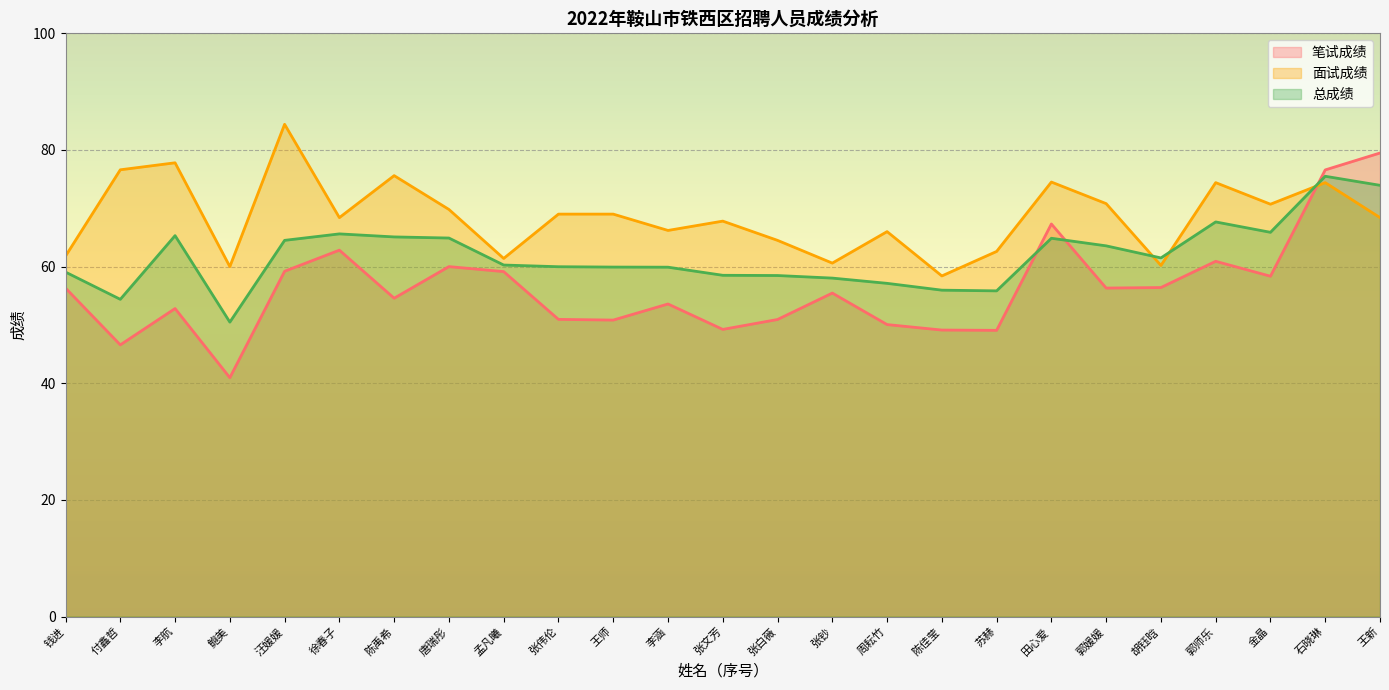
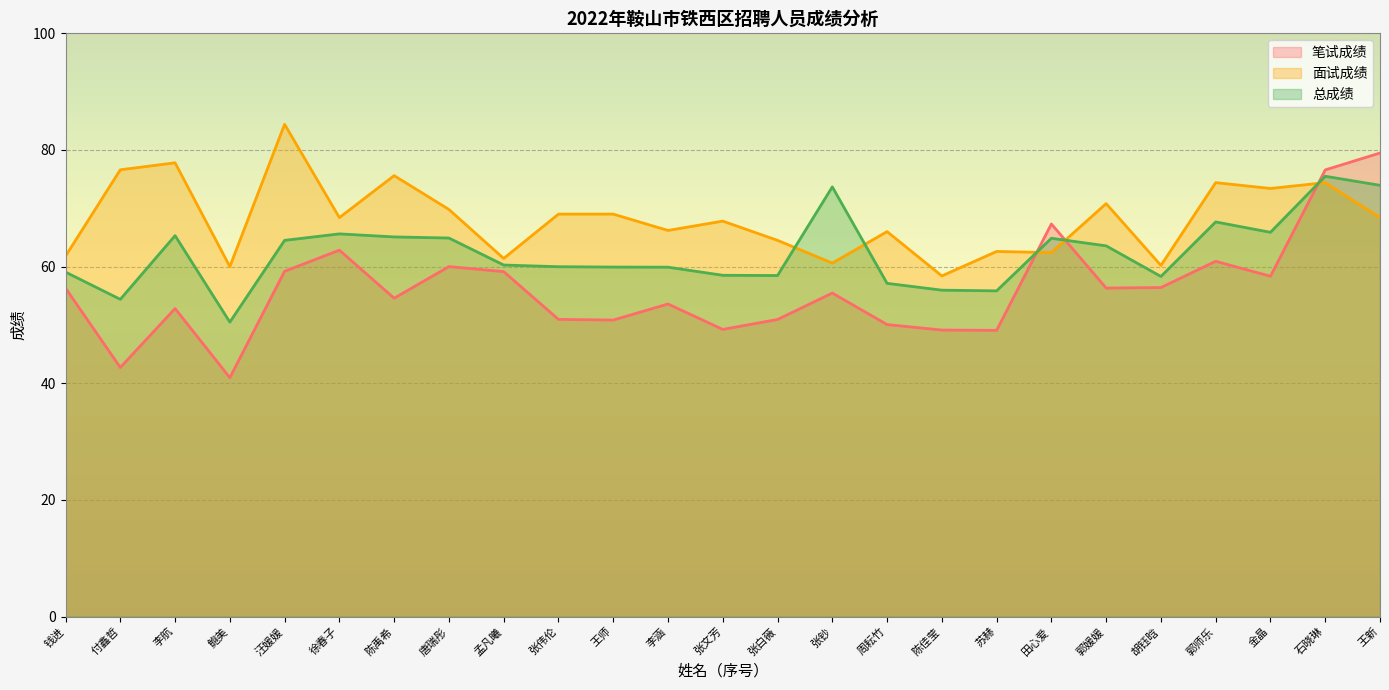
笔试成绩, 付鑫哲: 47 -> 43
总成绩, 张钞: 58 -> 74
面试成绩, 田心爱: 75 -> 62
总成绩, 胡钰晗: 61 -> 58
面试成绩, 金晶: 71 -> 73
